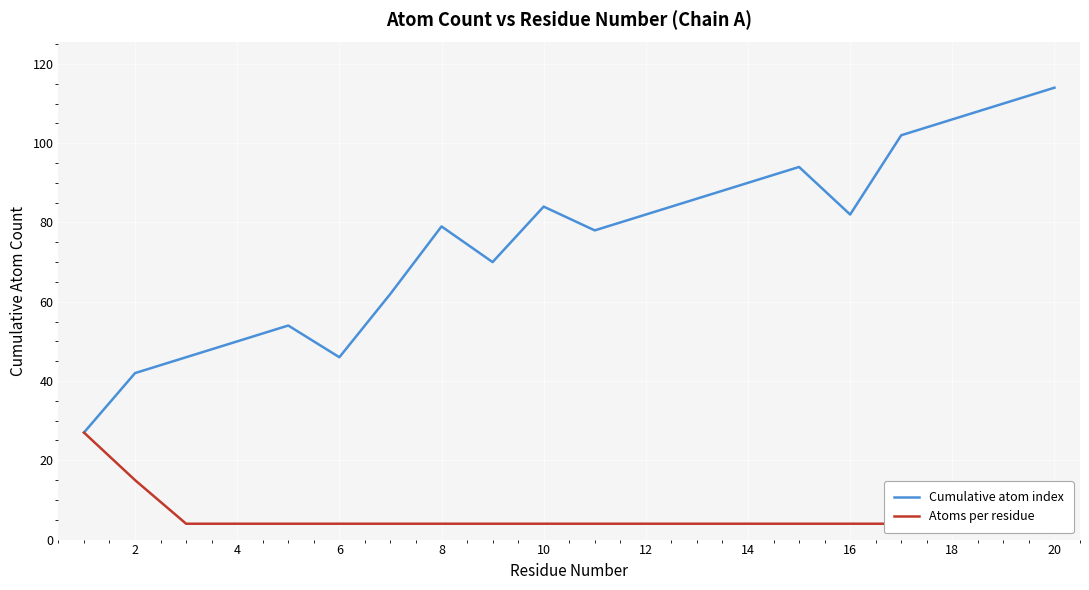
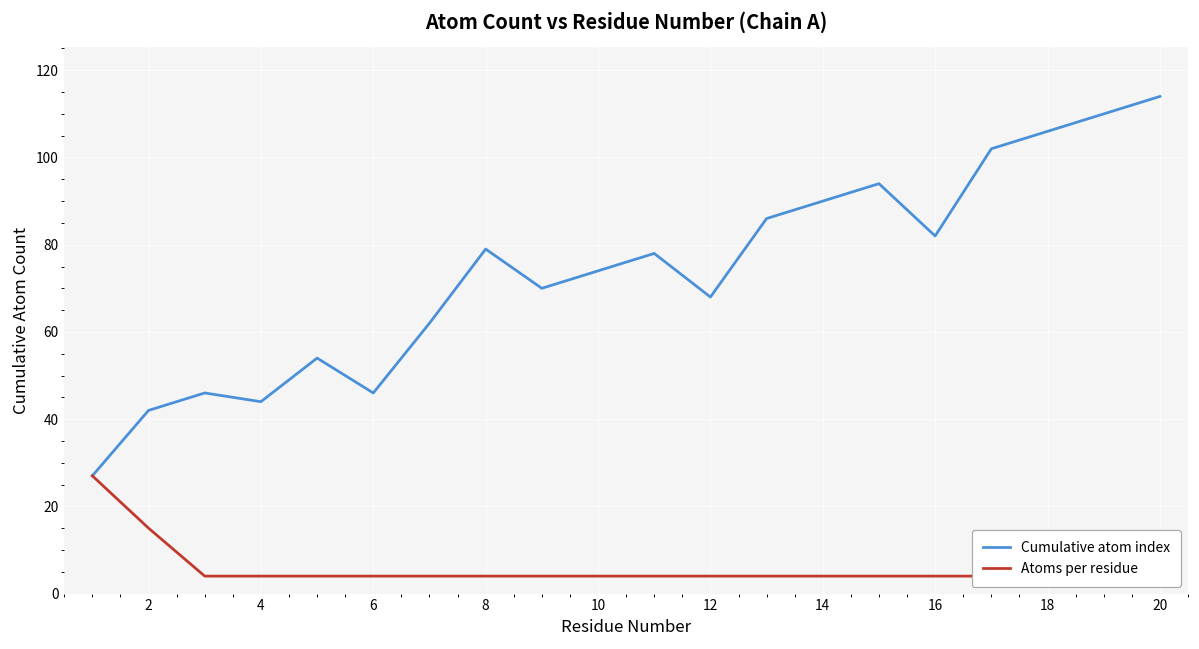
Cumulative atom index, 4: 50 -> 44
Cumulative atom index, 10: 84 -> 74
Cumulative atom index, 12: 82 -> 68
